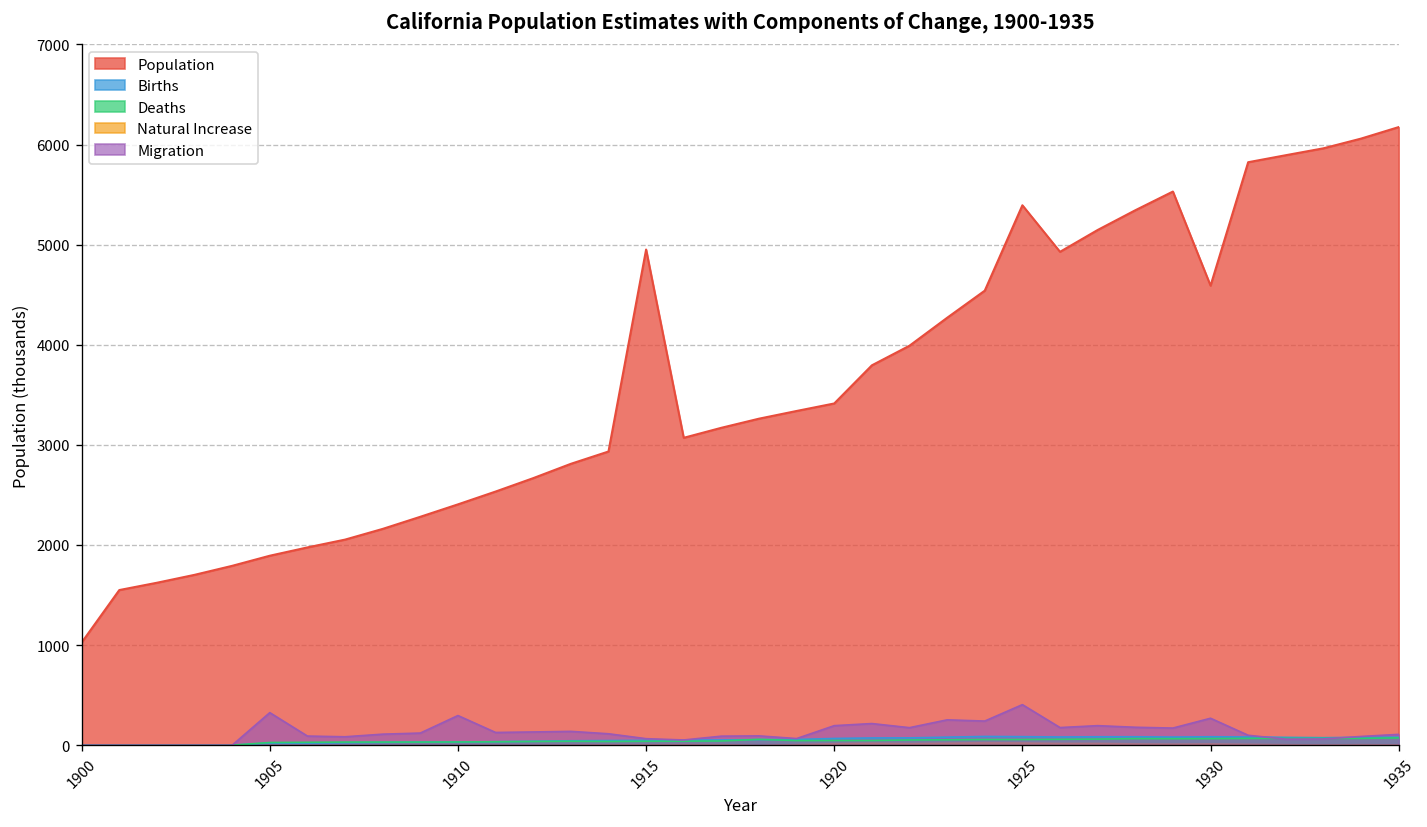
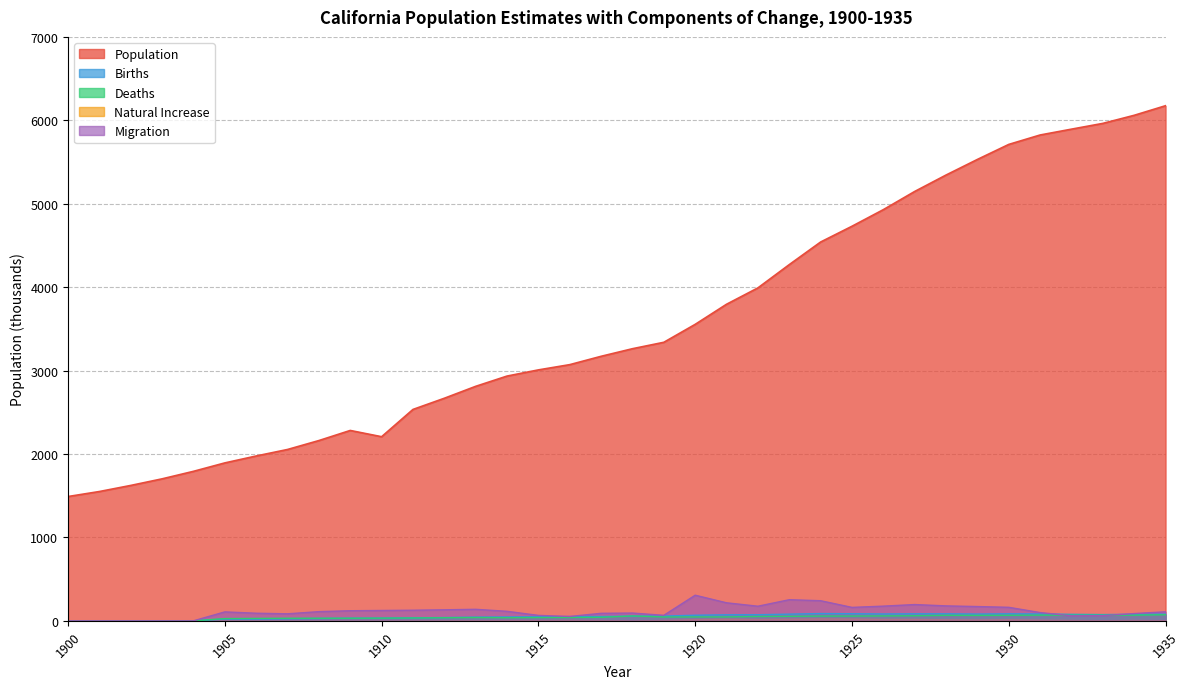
Population, 1900: 1000 -> 1500
Migration, 1905: 300 -> 100
Population, 1910: 2400 -> 2200
Migration, 1910: 300 -> 100
Population, 1915: 5000 -> 3000
Population, 1920: 3400 -> 3600
Migration, 1920: 200 -> 300
Population, 1925: 5400 -> 4700
Migration, 1925: 400 -> 200
Population, 1930: 4600 -> 5700
Migration, 1930: 300 -> 200
